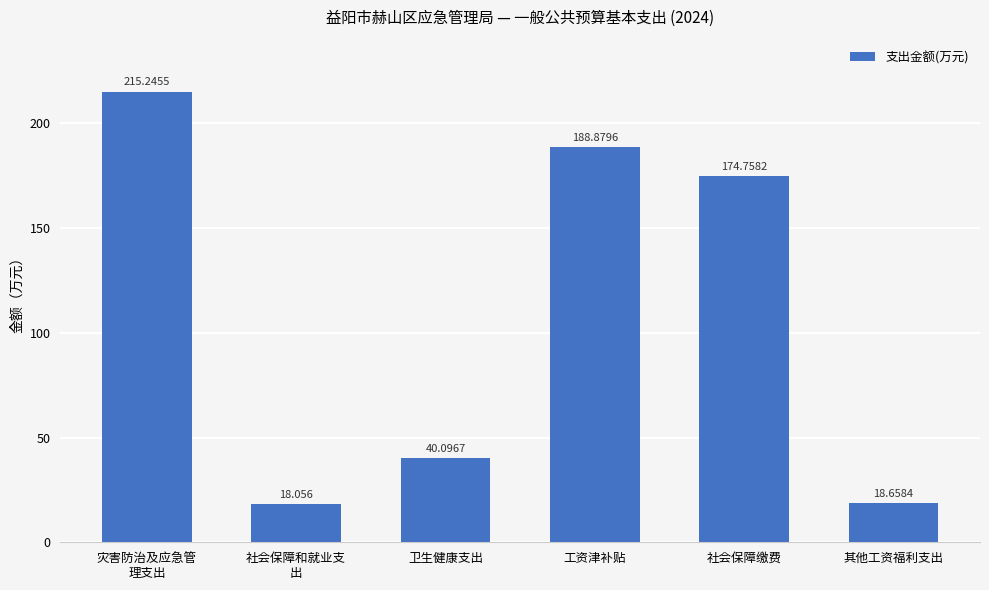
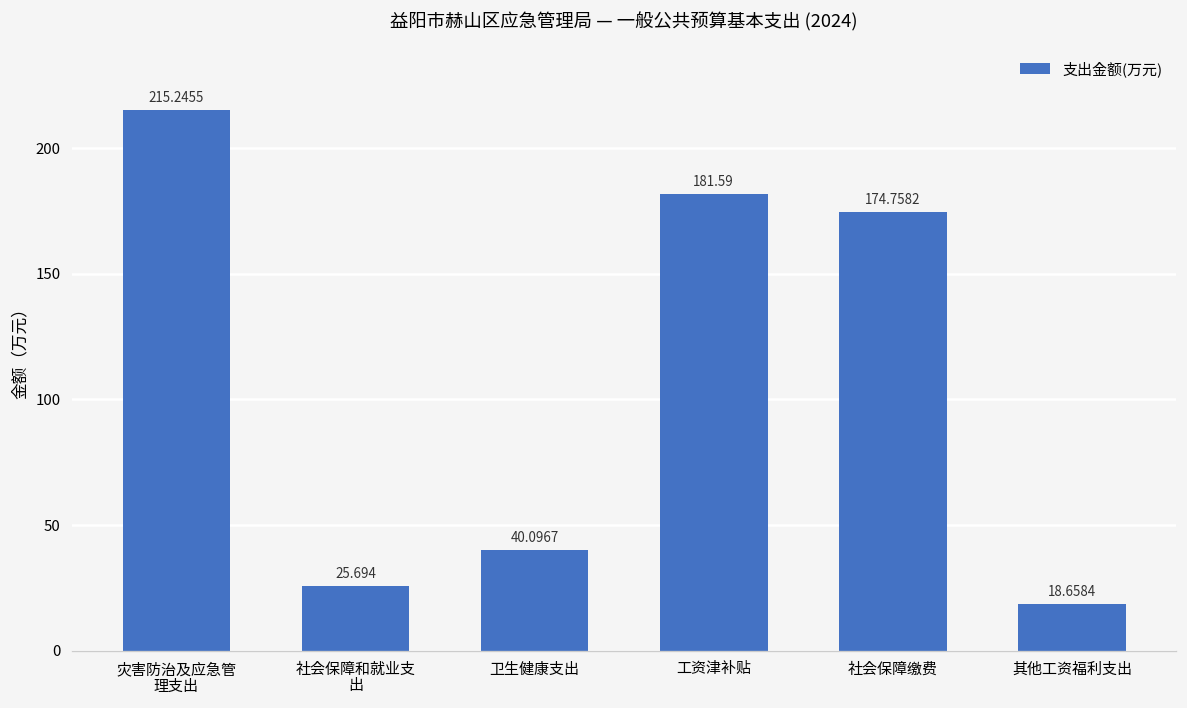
社会保障和就业支 出: 18.056 -> 25.694
工资津补贴: 188.8796 -> 181.59
